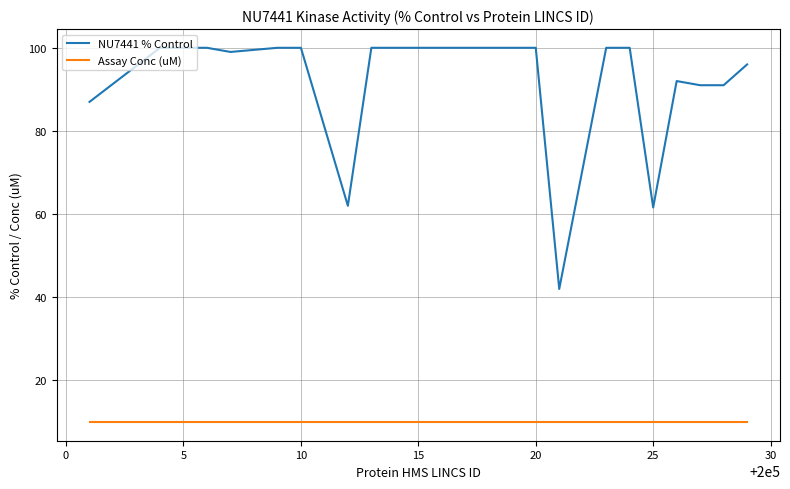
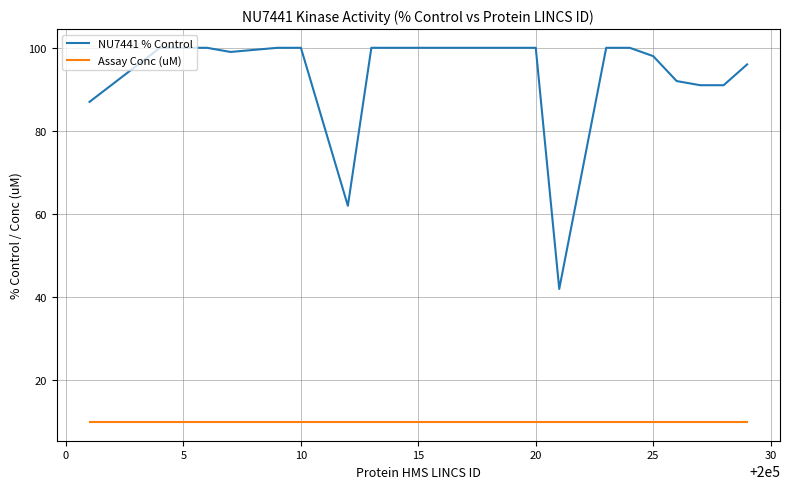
NU7441 % Control, 25: 62 -> 98
